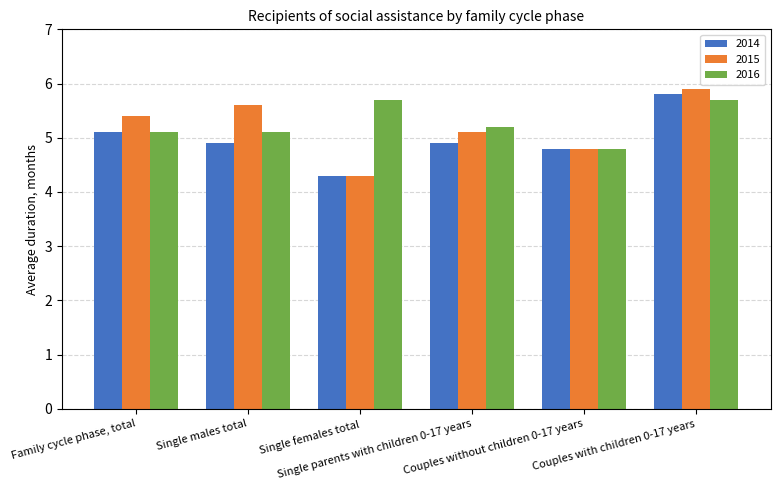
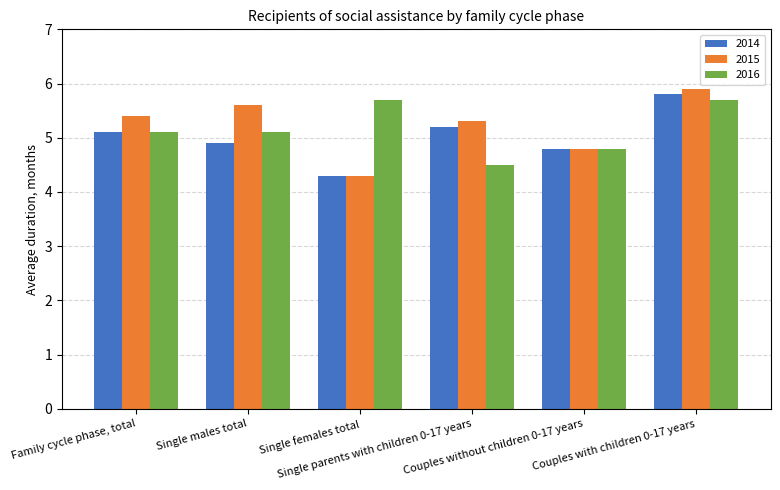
2014, Single parents with children 0-17 years: 4.9 -> 5.2
2015, Single parents with children 0-17 years: 5.1 -> 5.3
2016, Single parents with children 0-17 years: 5.2 -> 4.5
